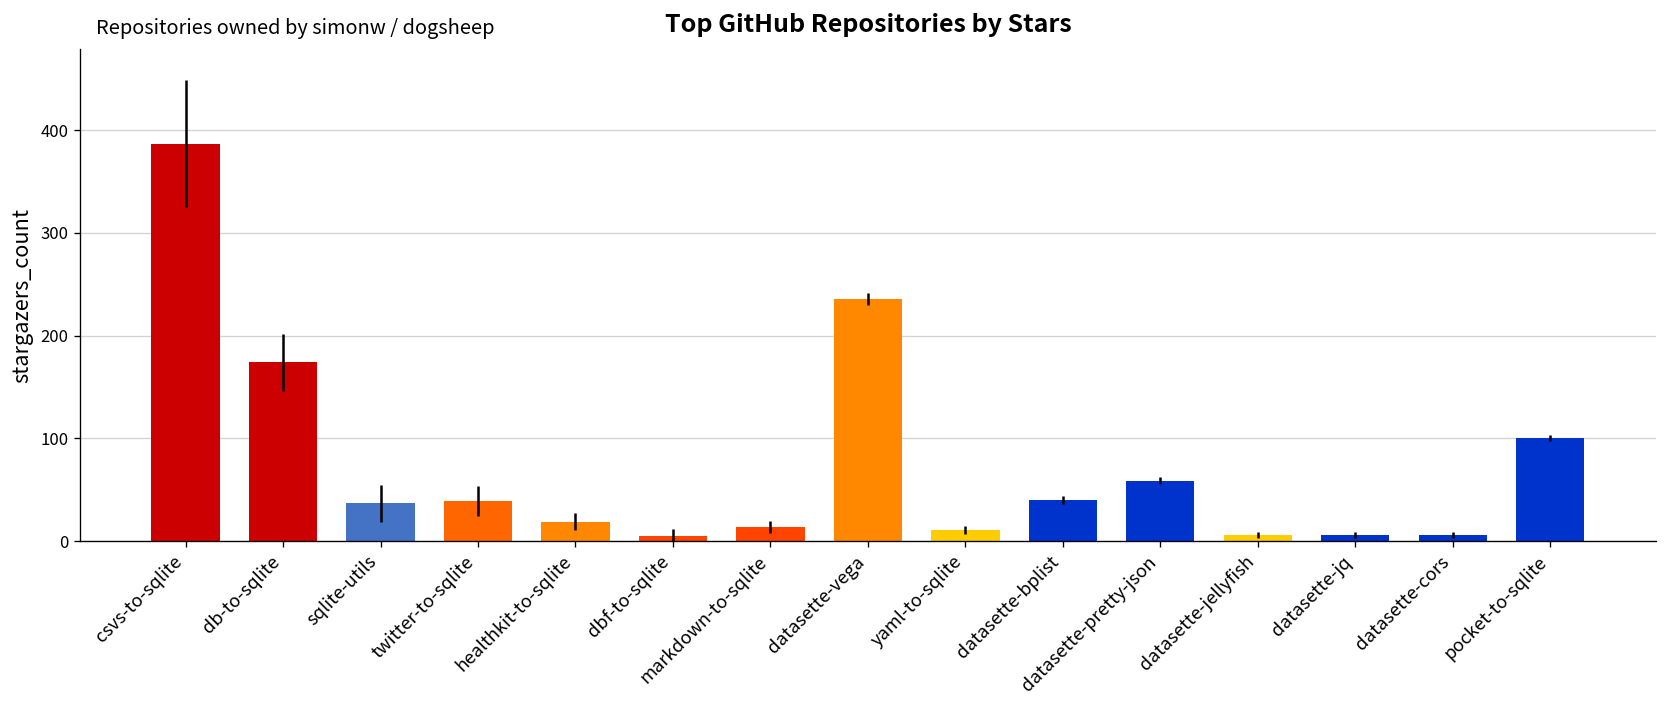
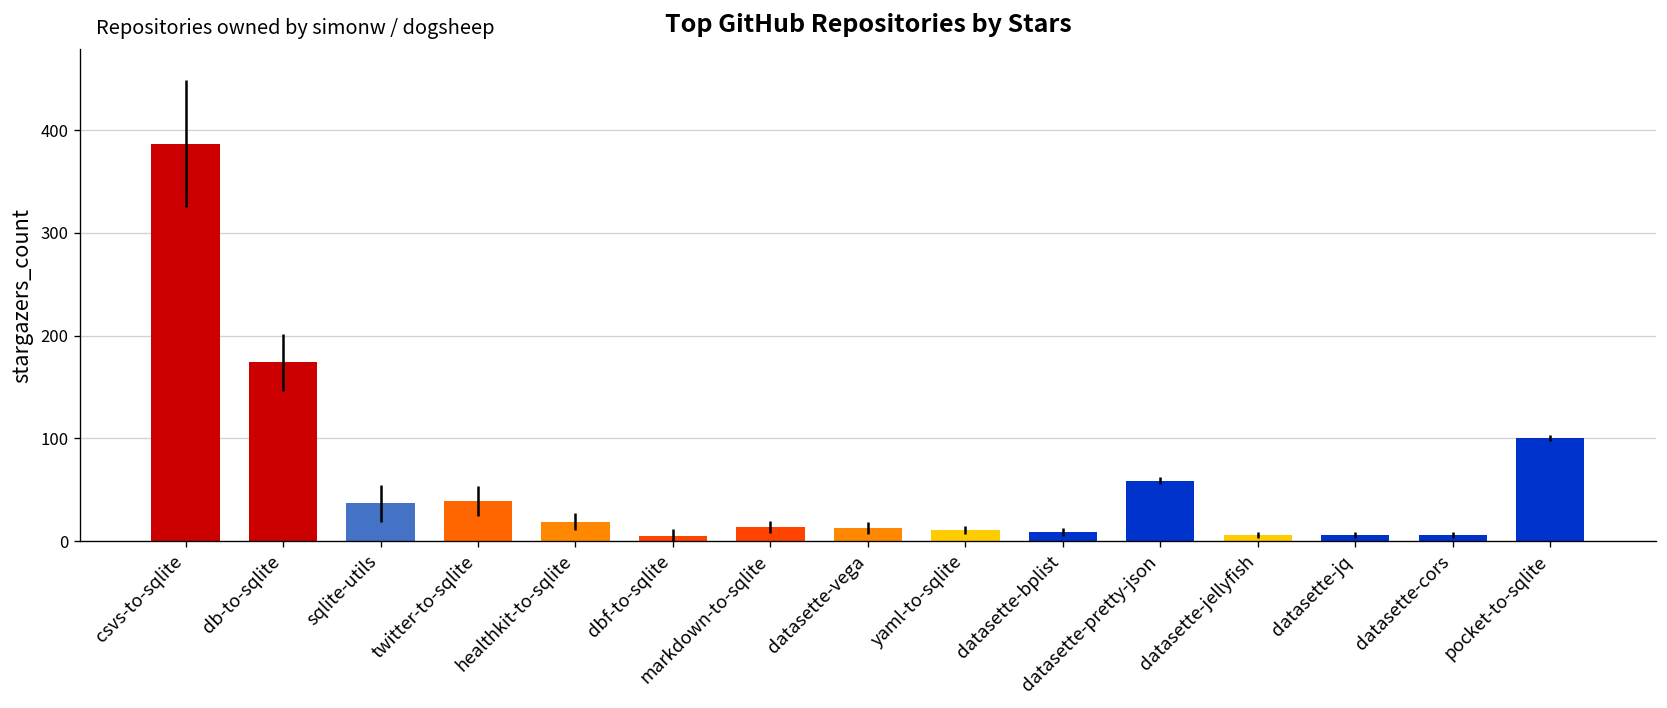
datasette-vega: 240 -> 10
datasette-bplist: 40 -> 10
